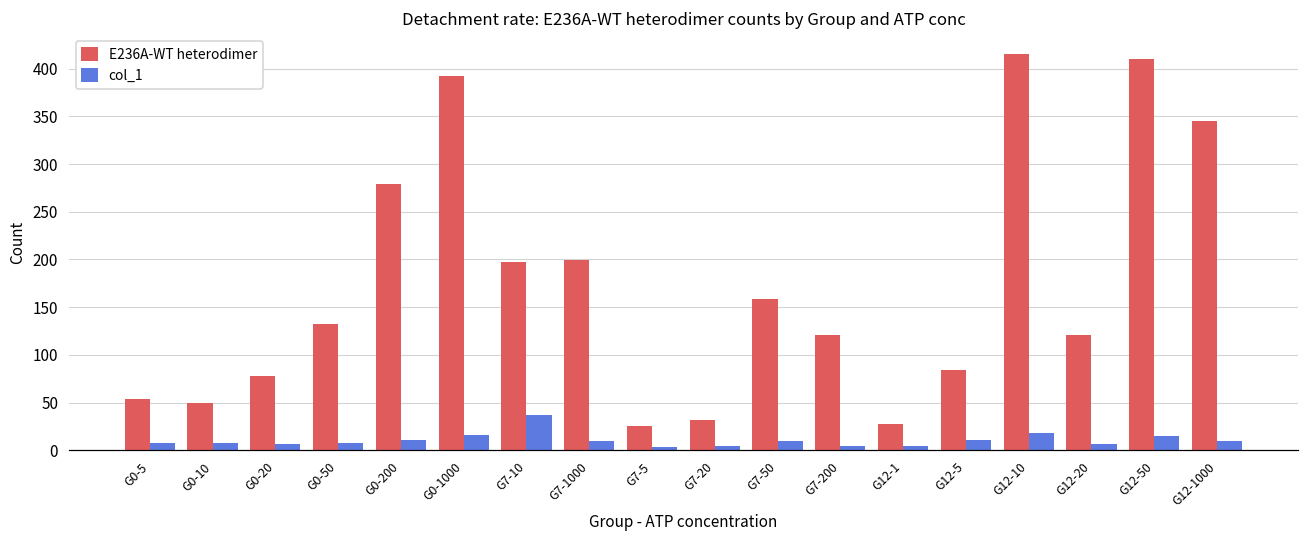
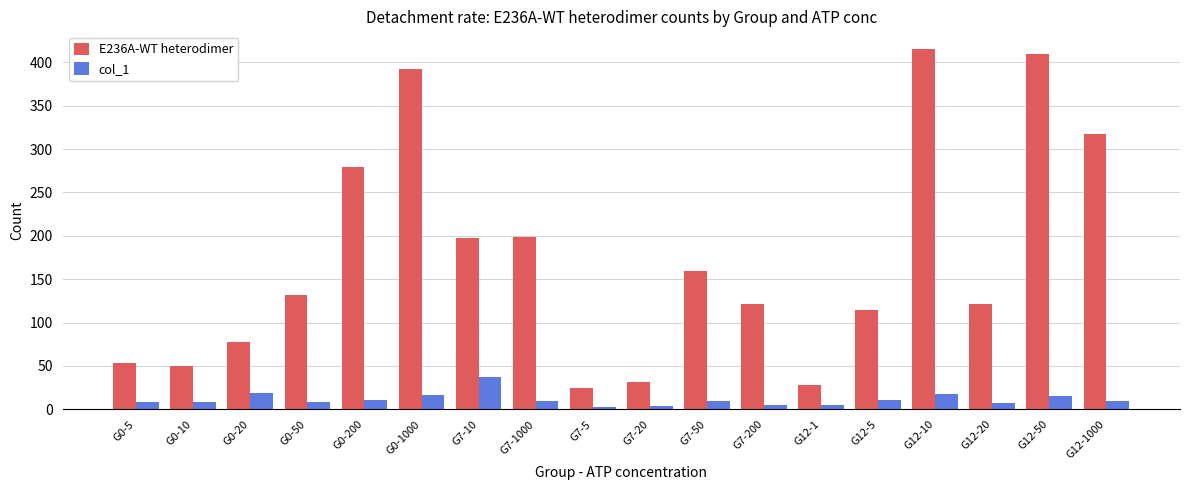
col_1, G0-20: 10 -> 20
E236A-WT heterodimer, G12-5: 80 -> 110
E236A-WT heterodimer, G12-1000: 350 -> 320
